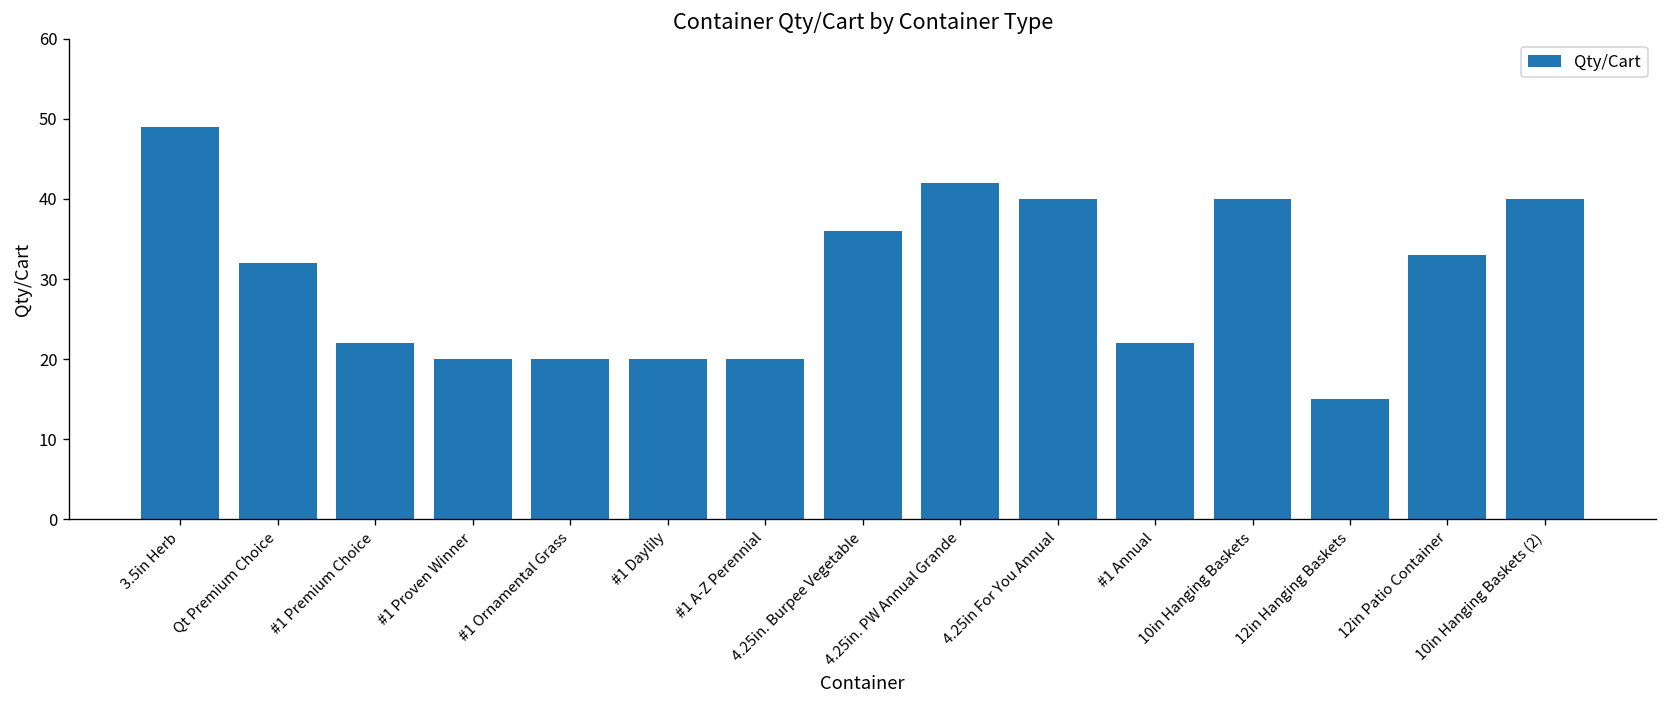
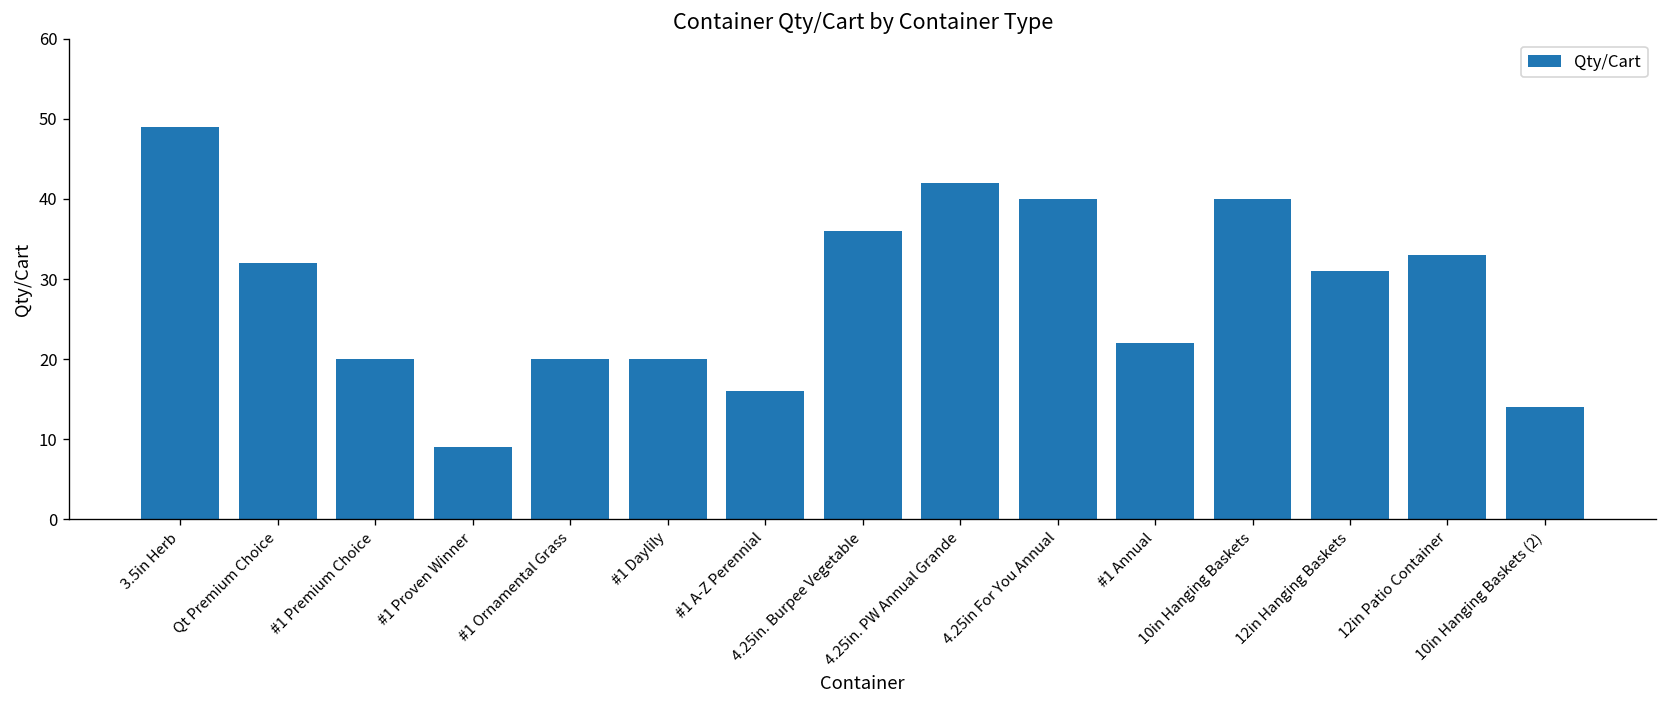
#1 Premium Choice: 22 -> 20
#1 Proven Winner: 20 -> 9
#1 A-Z Perennial: 20 -> 16
12in Hanging Baskets: 15 -> 31
10in Hanging Baskets (2): 40 -> 14
